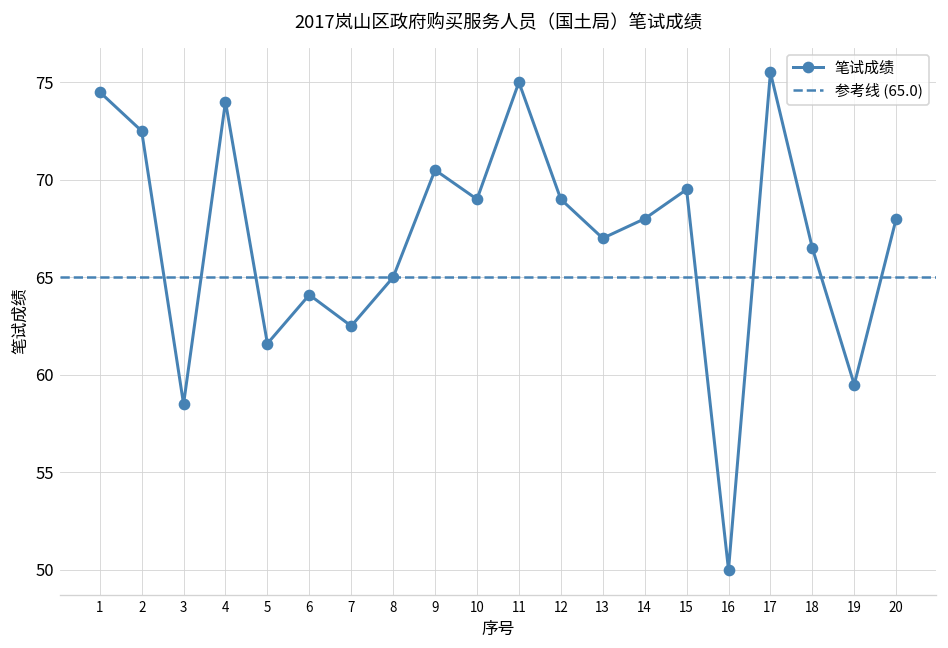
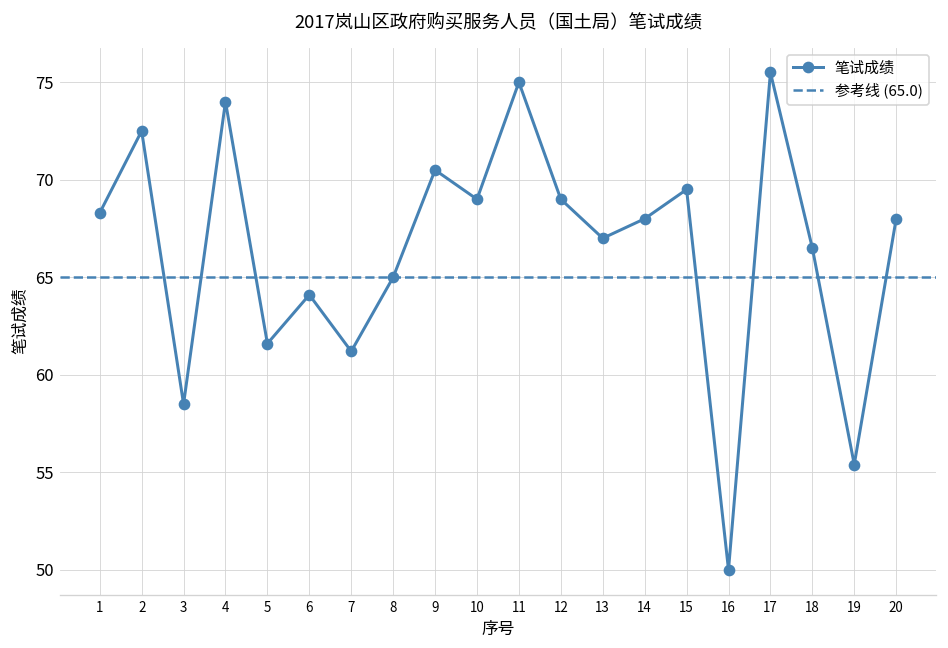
1: 74.5 -> 68.3
7: 62.5 -> 61.2
19: 59.5 -> 55.4
